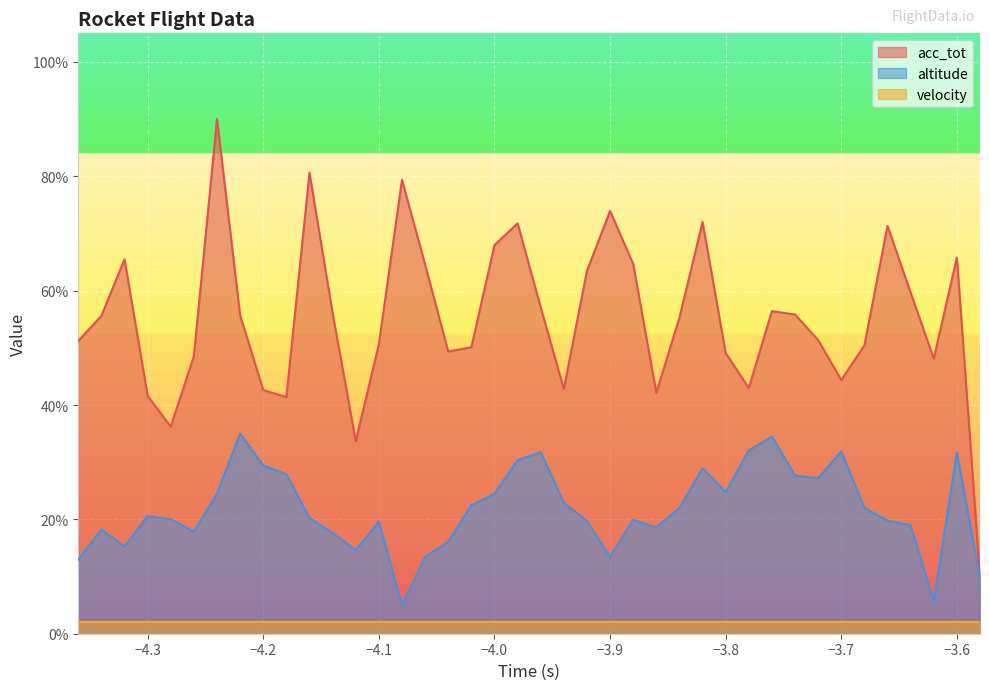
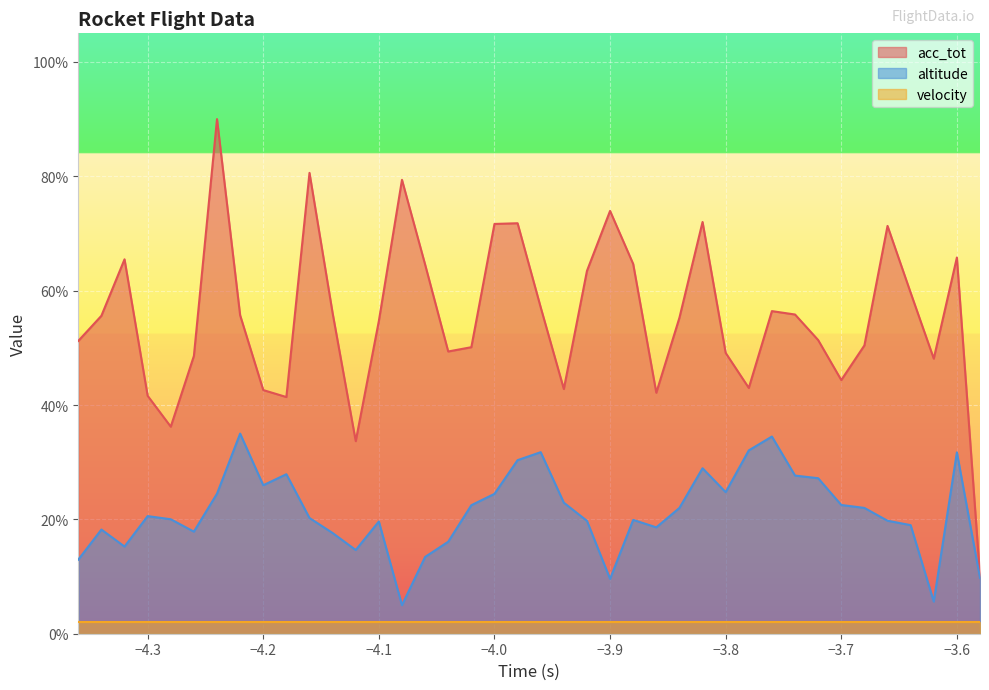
altitude, −4.2: 29% -> 26%
acc_tot, −4.1: 51% -> 55%
acc_tot, −4.0: 68% -> 72%
altitude, −3.9: 13% -> 10%
altitude, −3.7: 32% -> 23%
